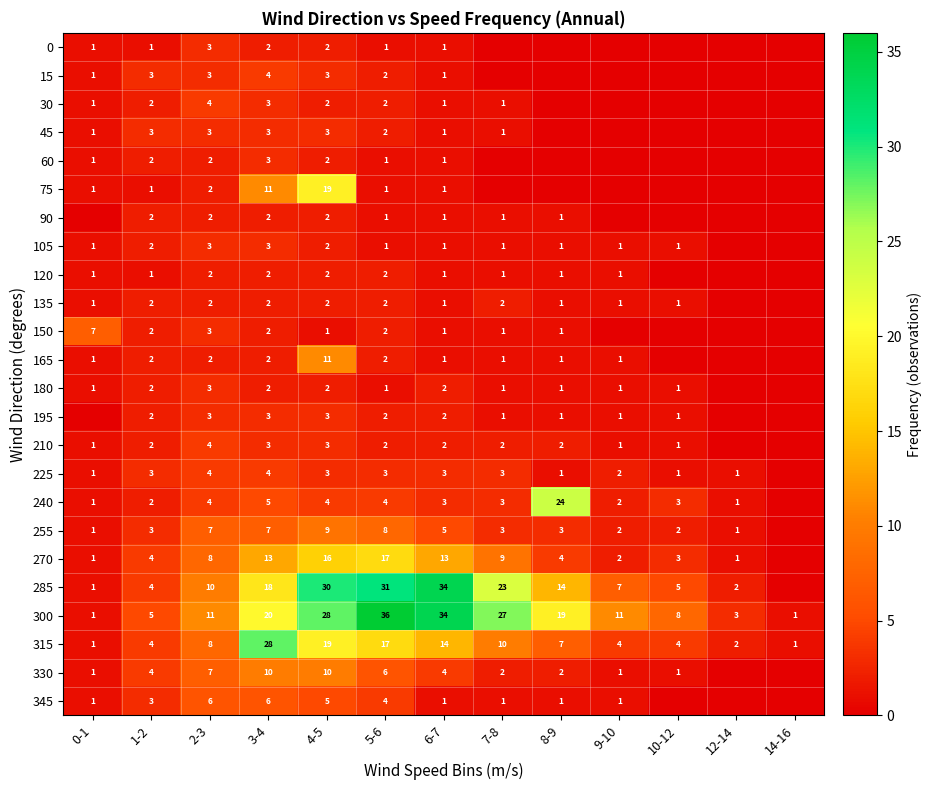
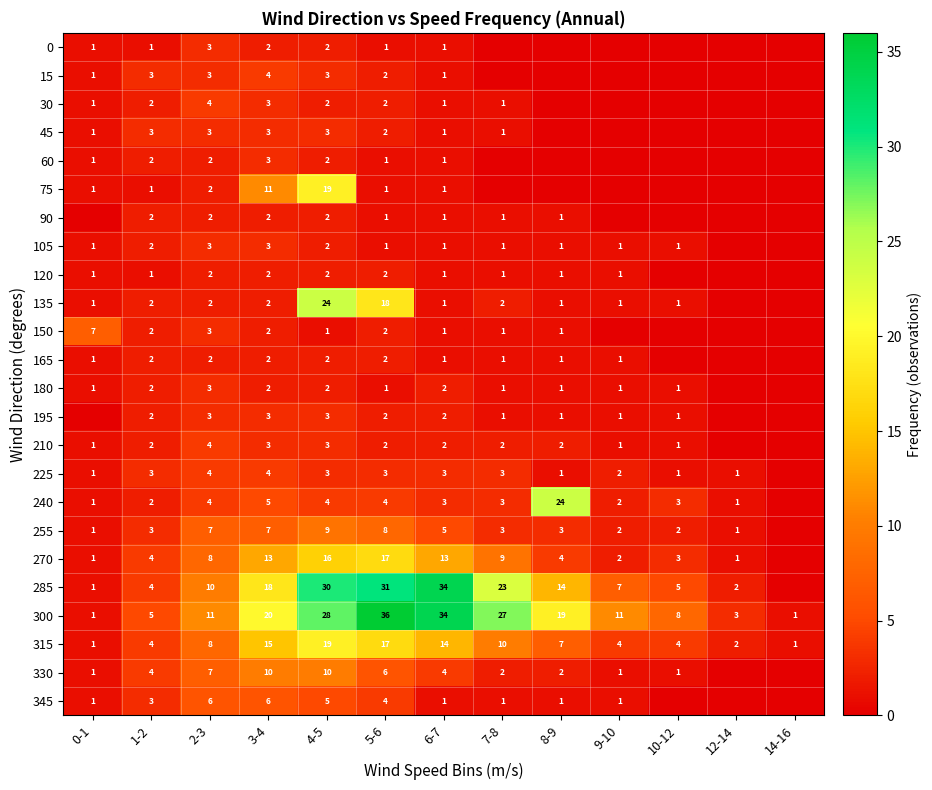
135, 4-5: 2 -> 24
135, 5-6: 2 -> 18
165, 4-5: 11 -> 2
315, 3-4: 28 -> 15
